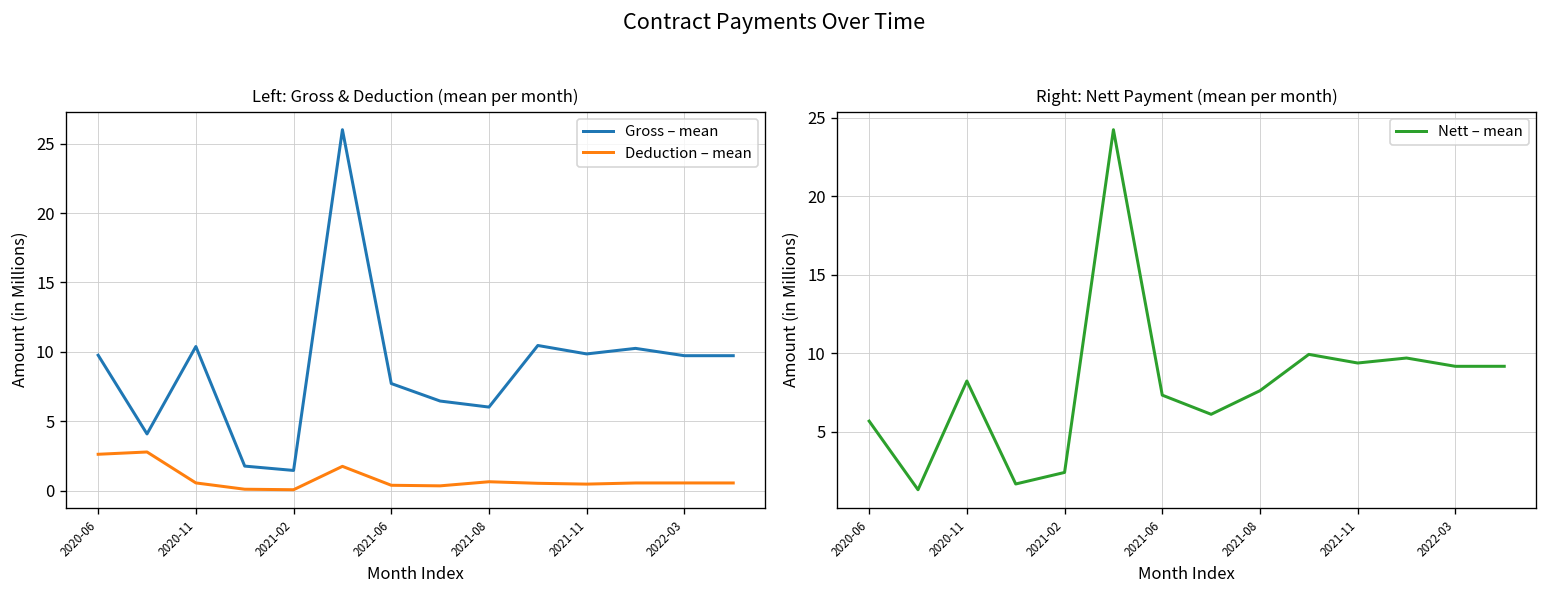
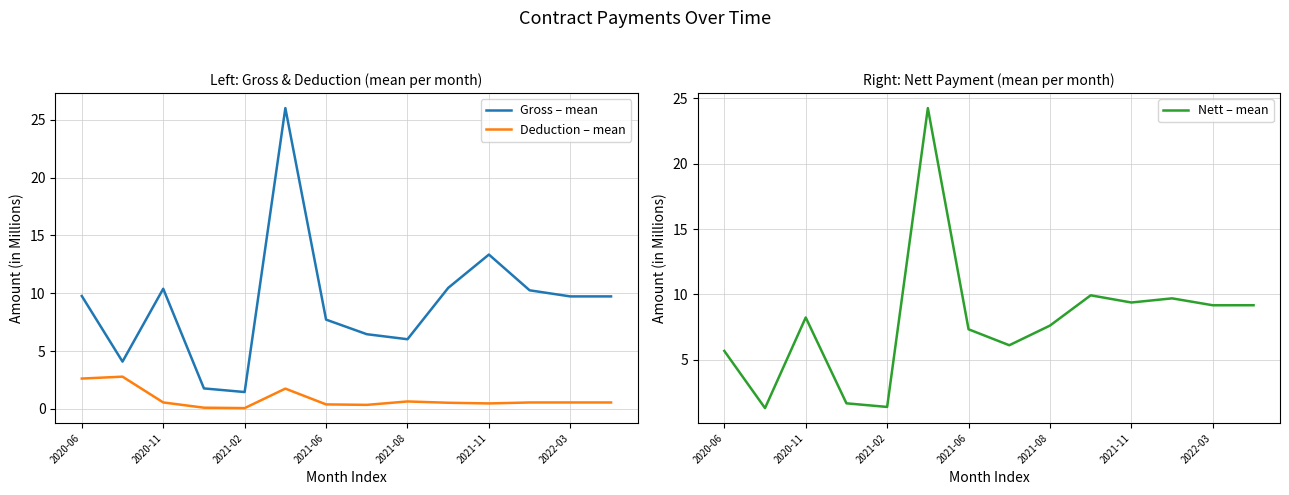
Left: Gross & Deduction (mean per month), Gross – mean, 2021-11: 9.9 -> 13.3
Right: Nett Payment (mean per month), 2021-02: 2.4 -> 1.4
